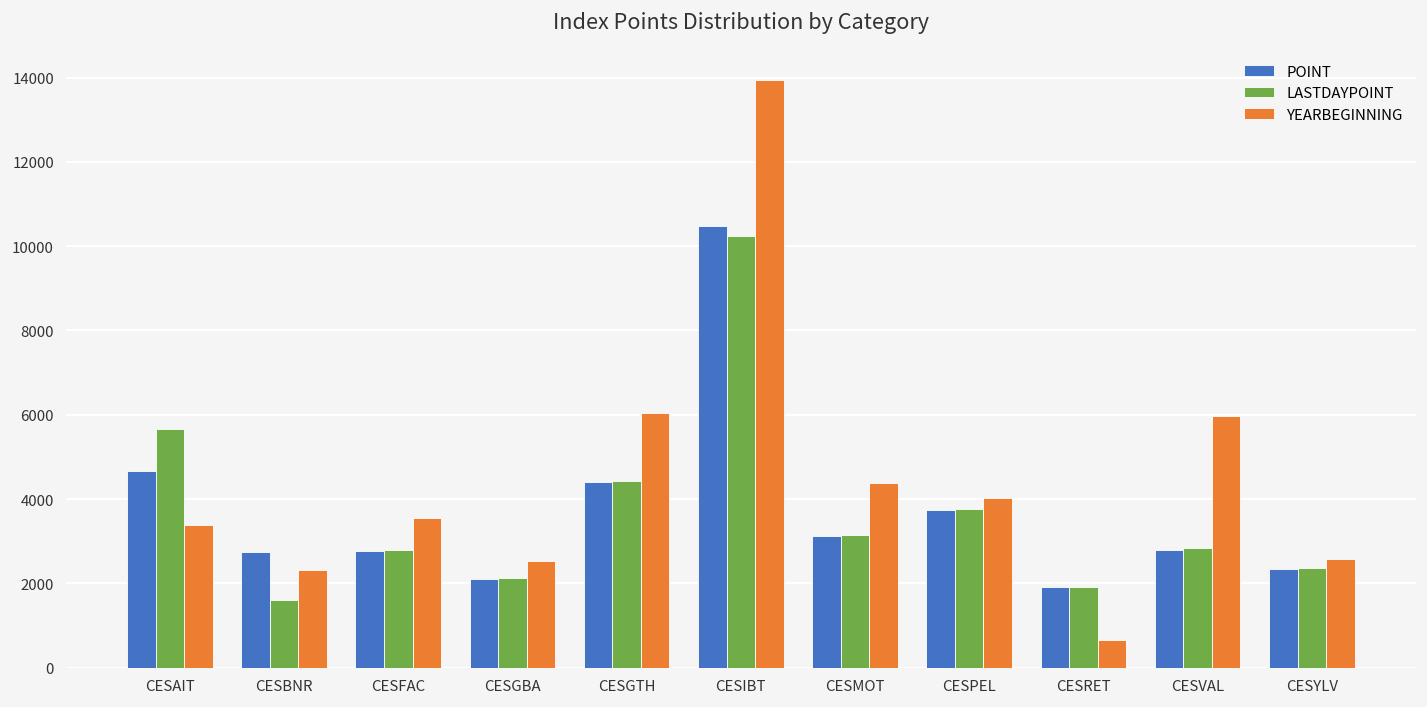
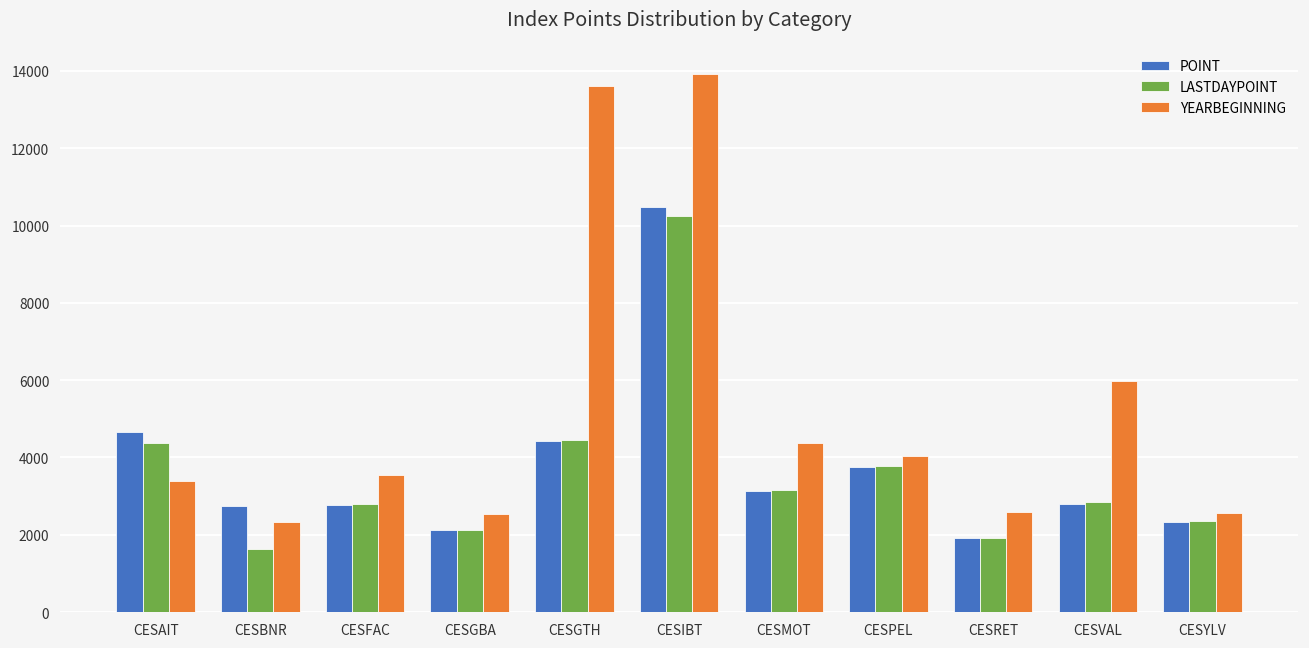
LASTDAYPOINT, CESAIT: 5700 -> 4400
YEARBEGINNING, CESGTH: 6000 -> 13600
YEARBEGINNING, CESRET: 600 -> 2600
